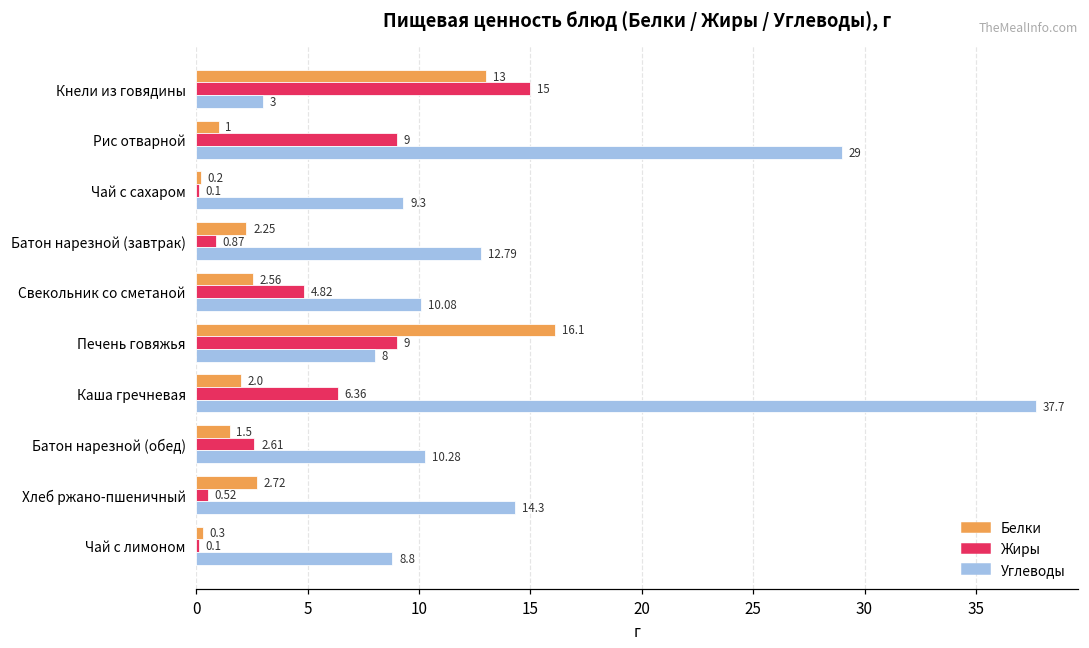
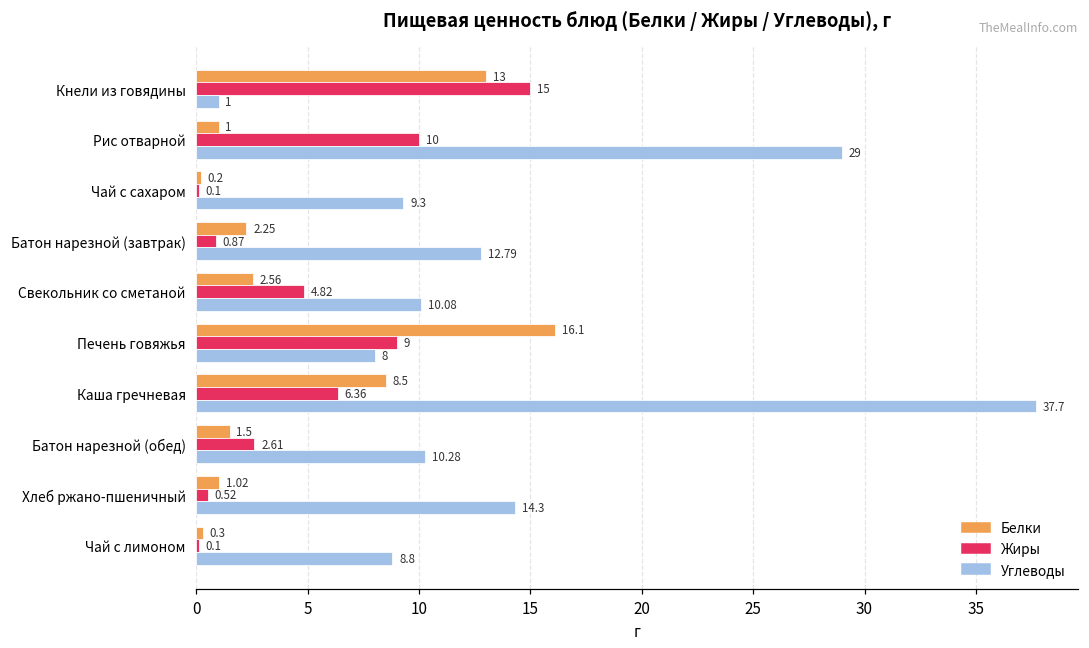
Углеводы, Кнели из говядины: 3 -> 1
Жиры, Рис отварной: 9 -> 10
Белки, Каша гречневая: 2.0 -> 8.5
Белки, Хлеб ржано-пшеничный: 2.72 -> 1.02
